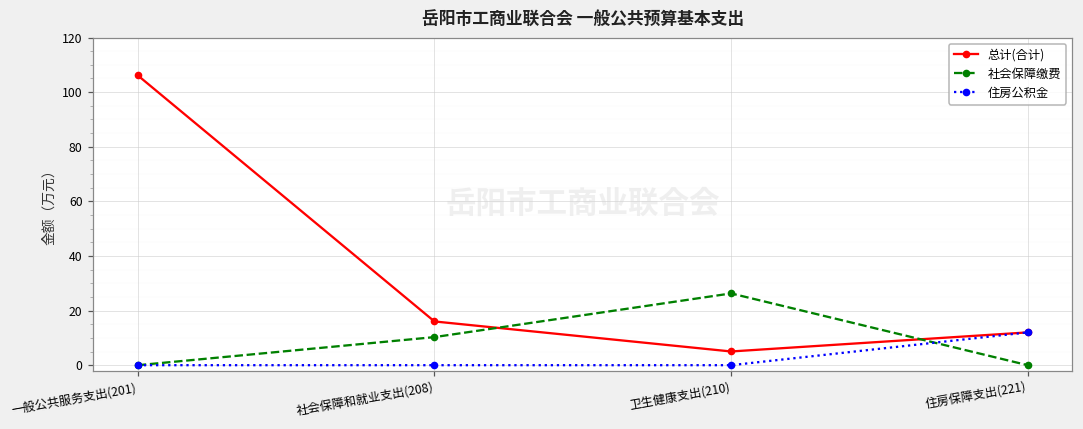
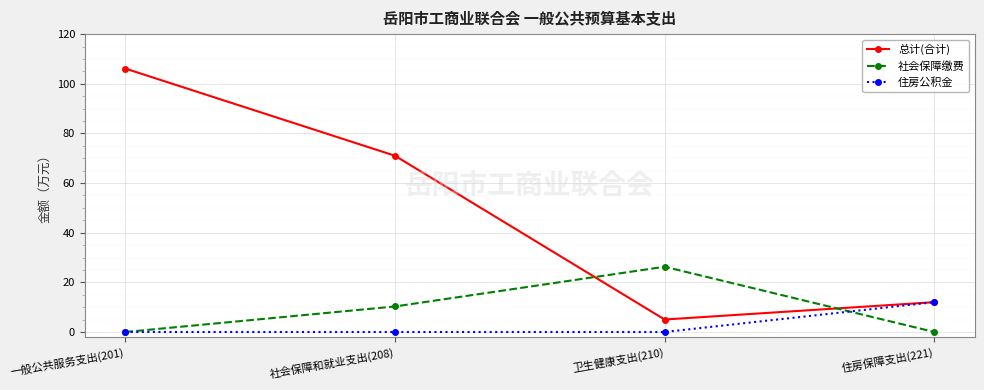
总计(合计), 社会保障和就业支出(208): 16 -> 71
